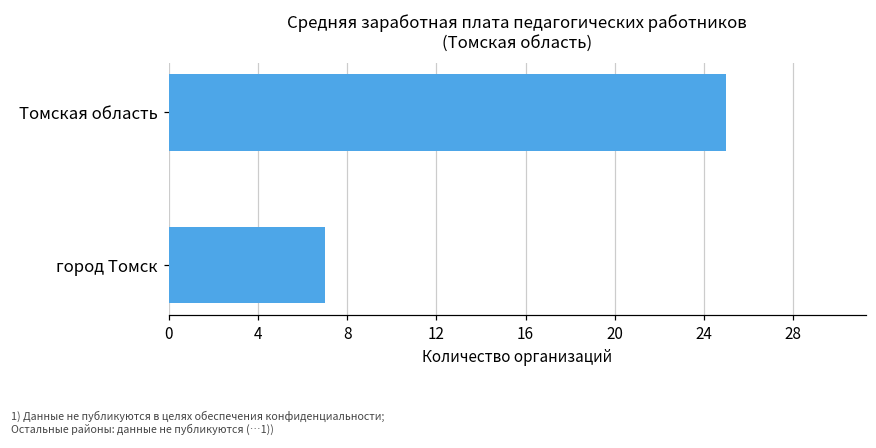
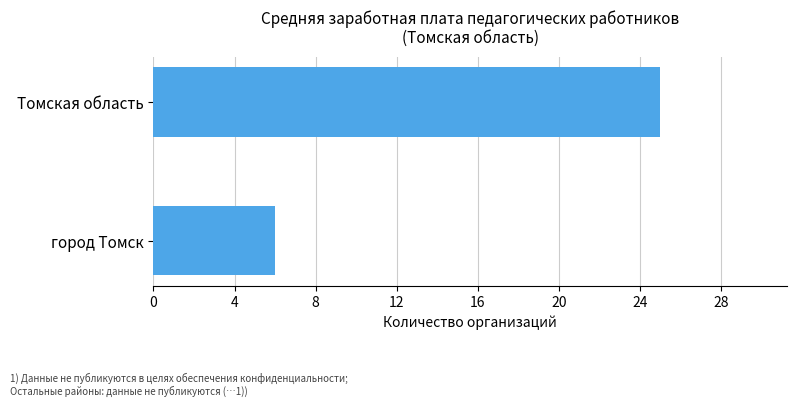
город Томск: 7 -> 6
